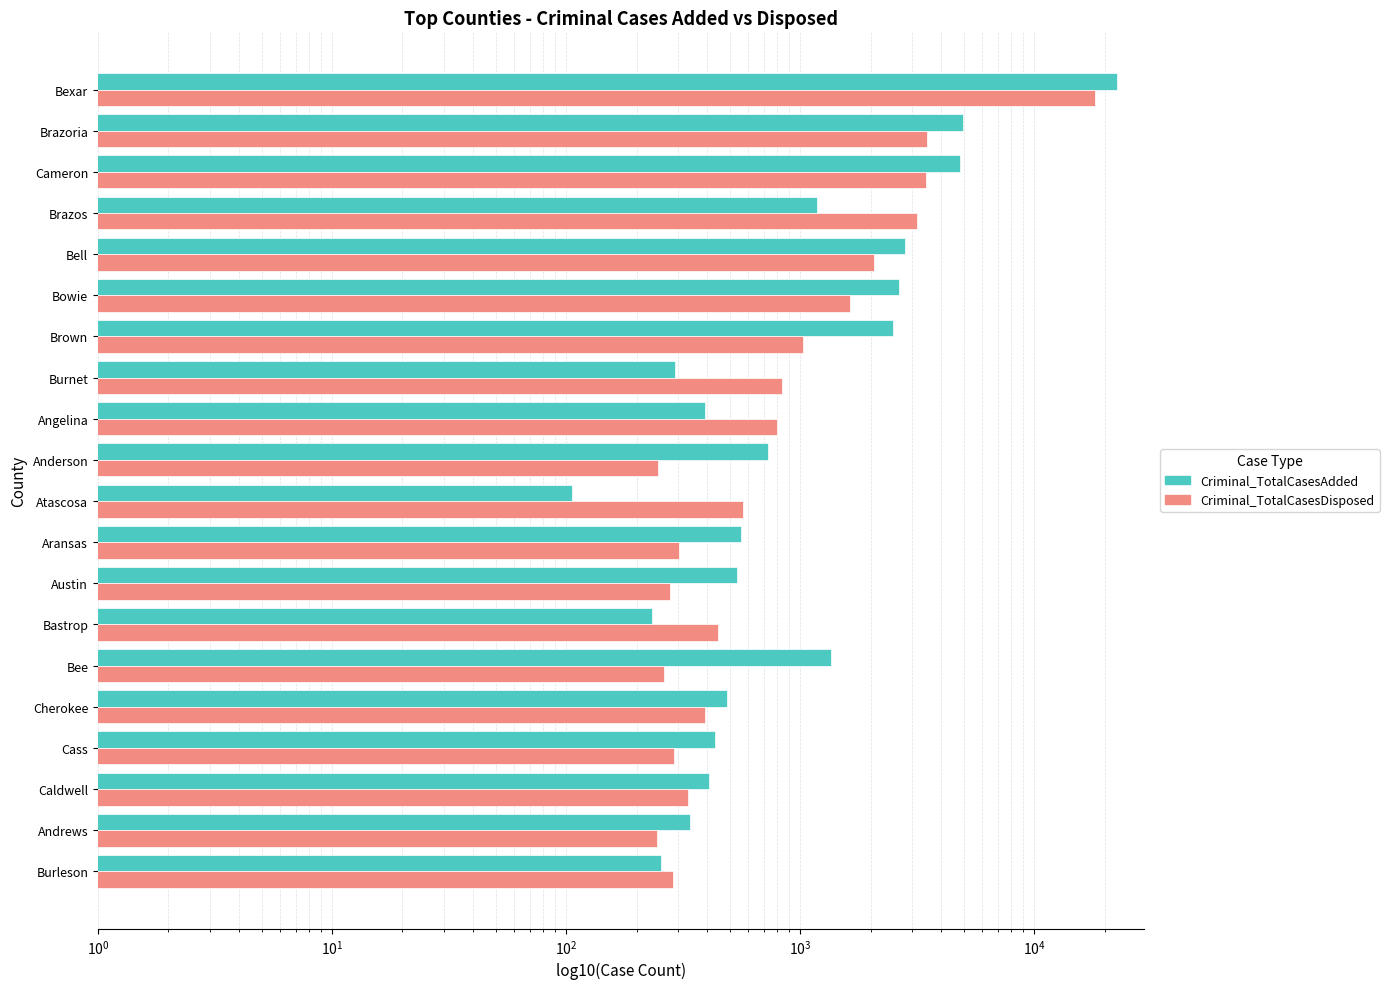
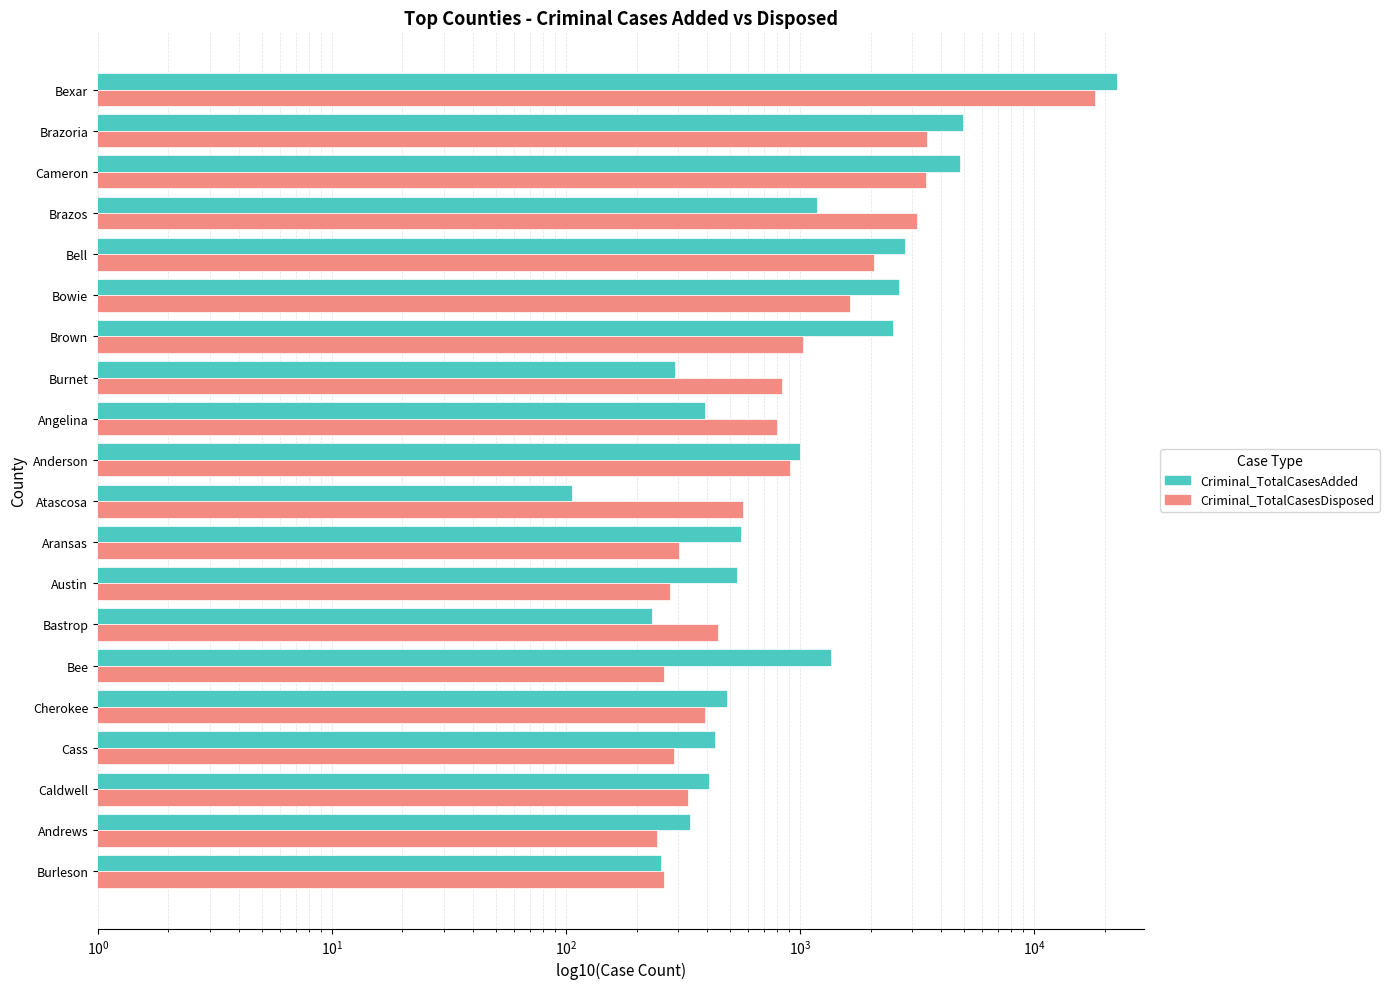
Criminal_TotalCasesAdded, Anderson: 730 -> 1000
Criminal_TotalCasesDisposed, Anderson: 250 -> 910
Criminal_TotalCasesDisposed, Burleson: 290 -> 260
